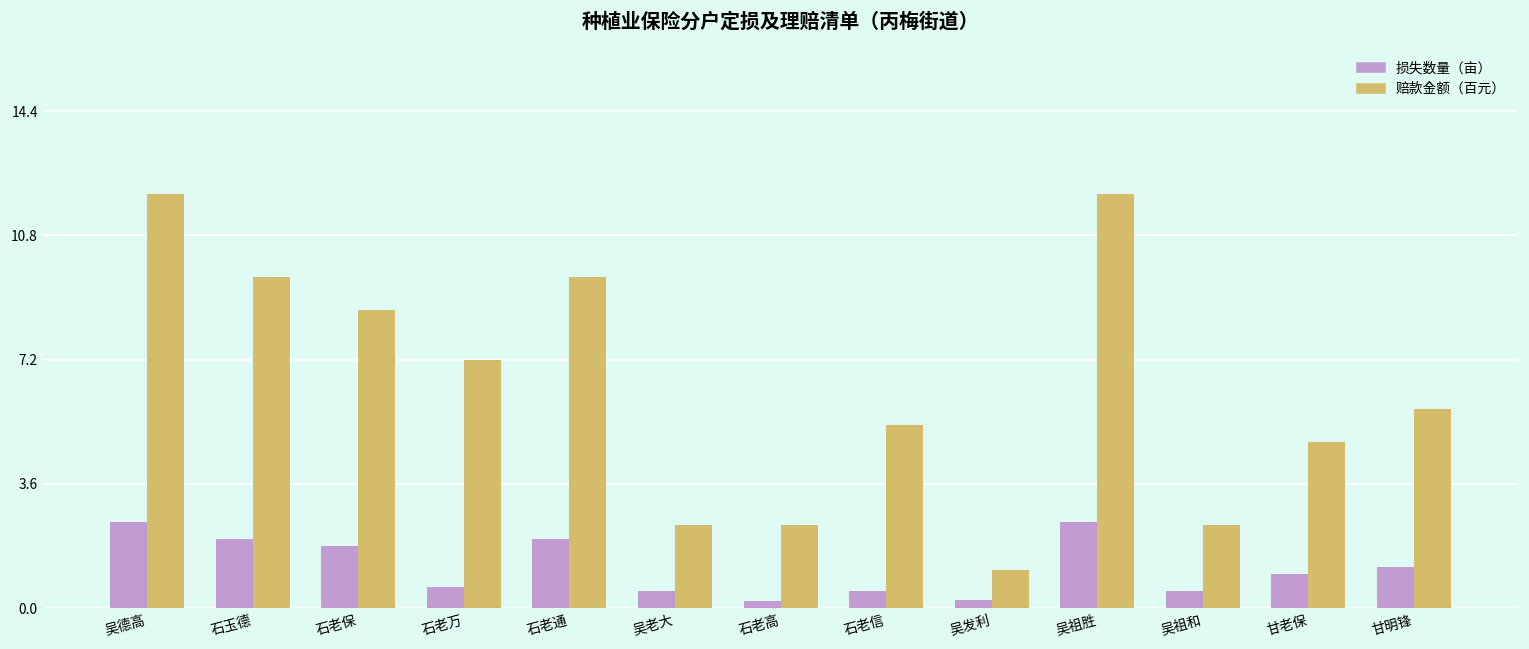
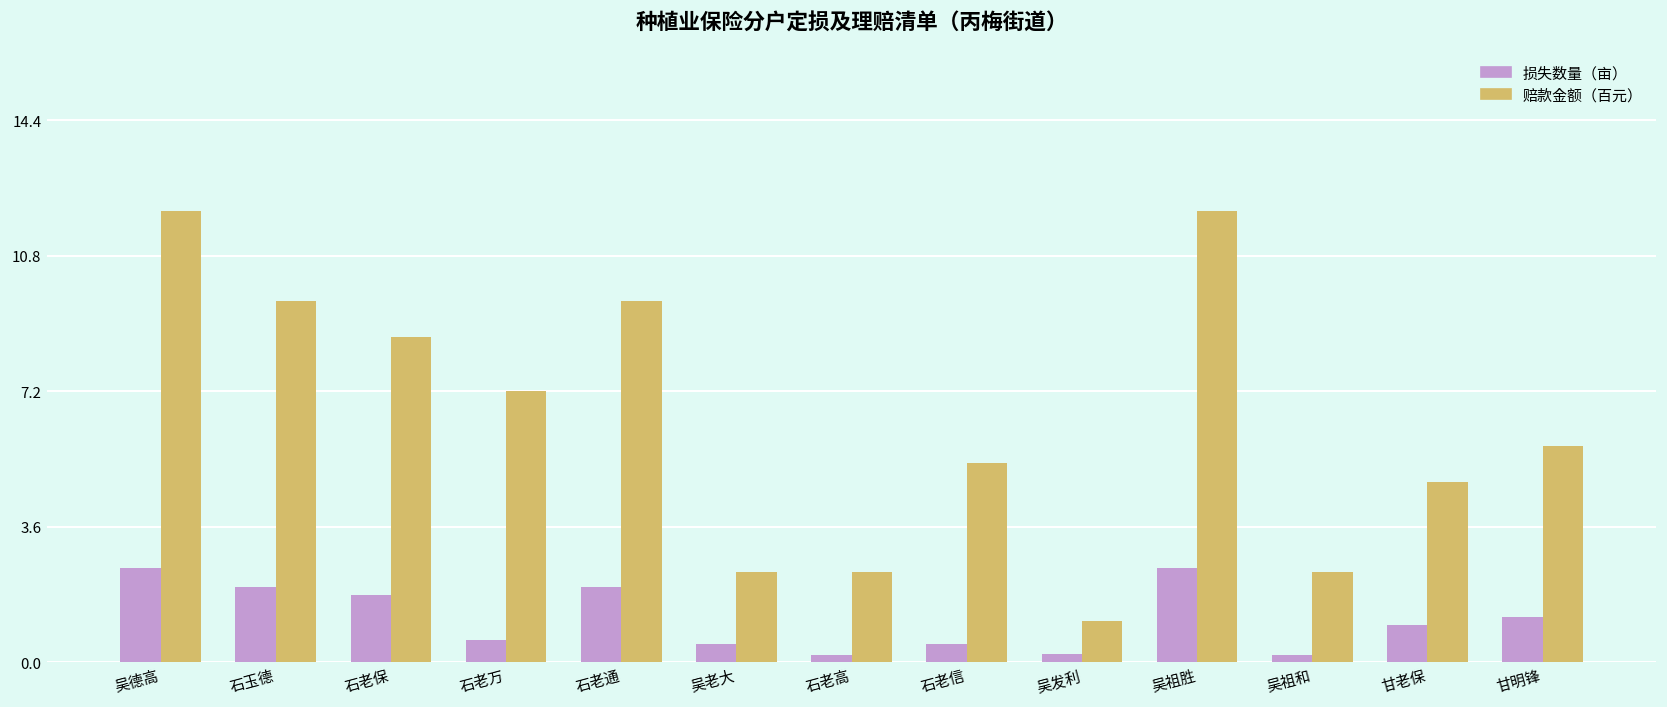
损失数量（亩）, 吴祖和: 0.5 -> 0.2
